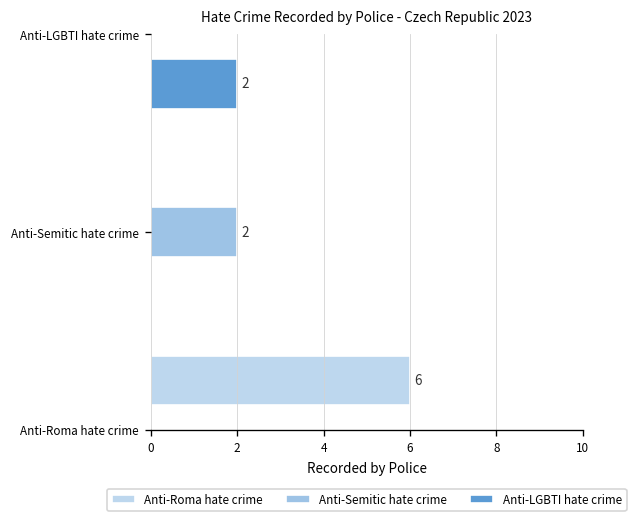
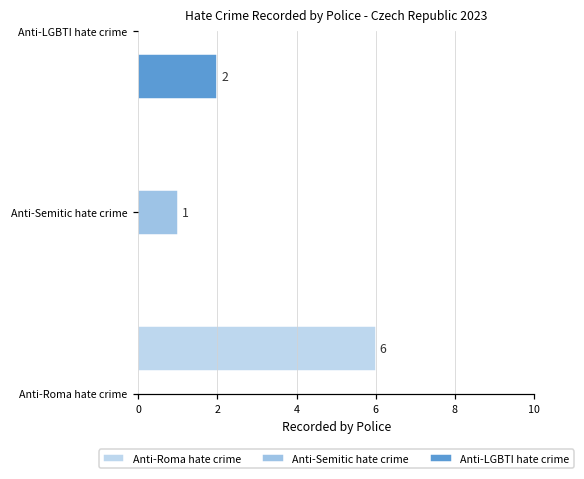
Anti-Semitic hate crime: 2 -> 1
